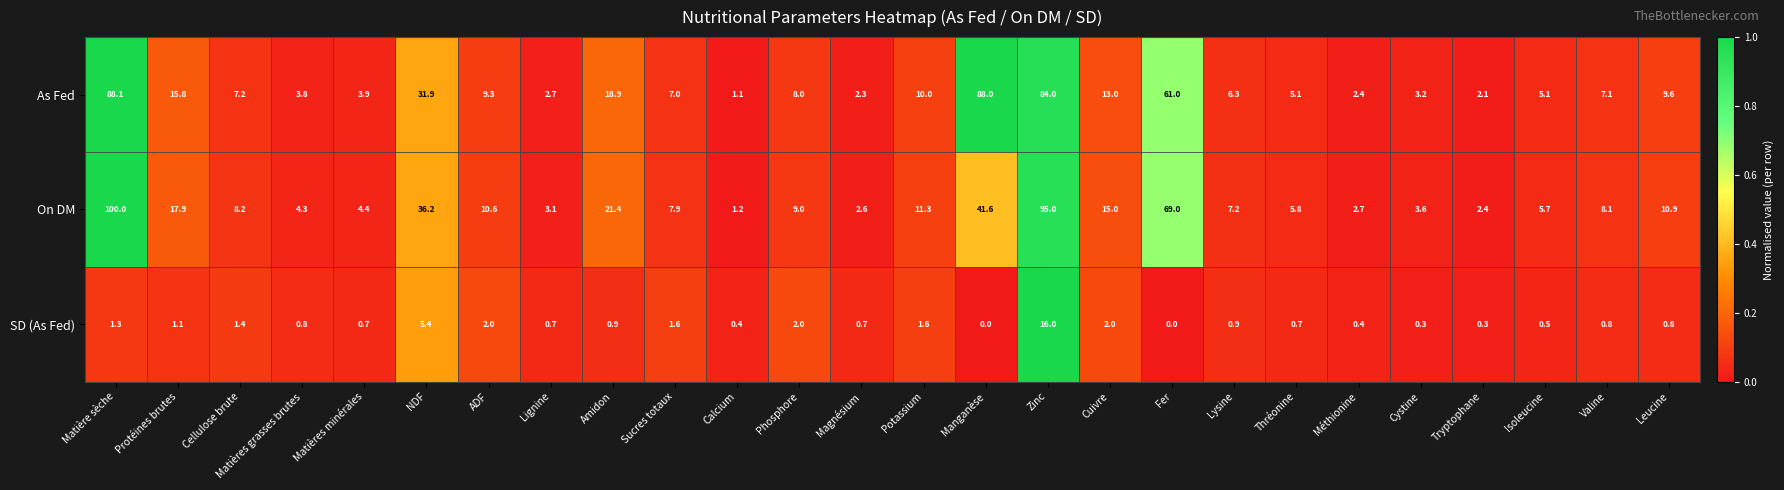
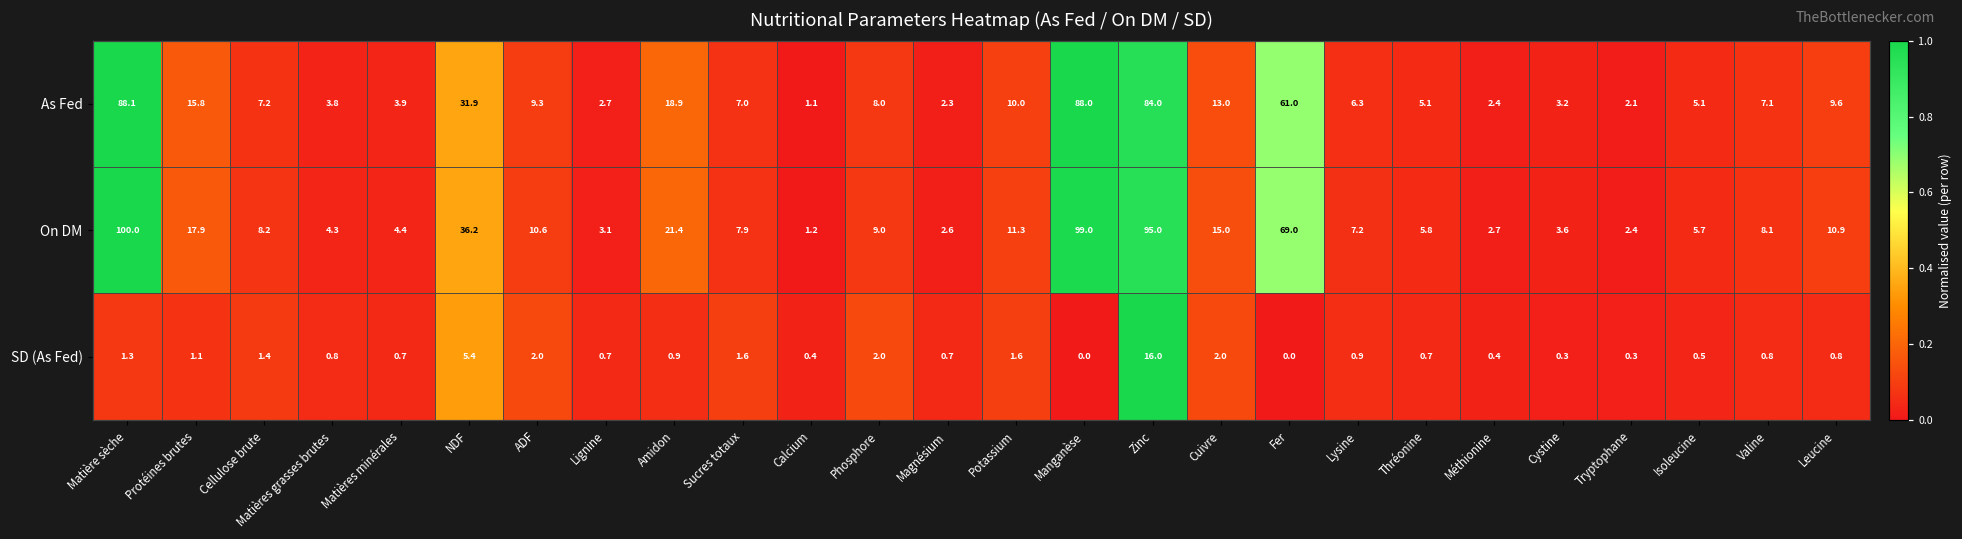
On DM, Manganèse: 41.6 -> 99.0
